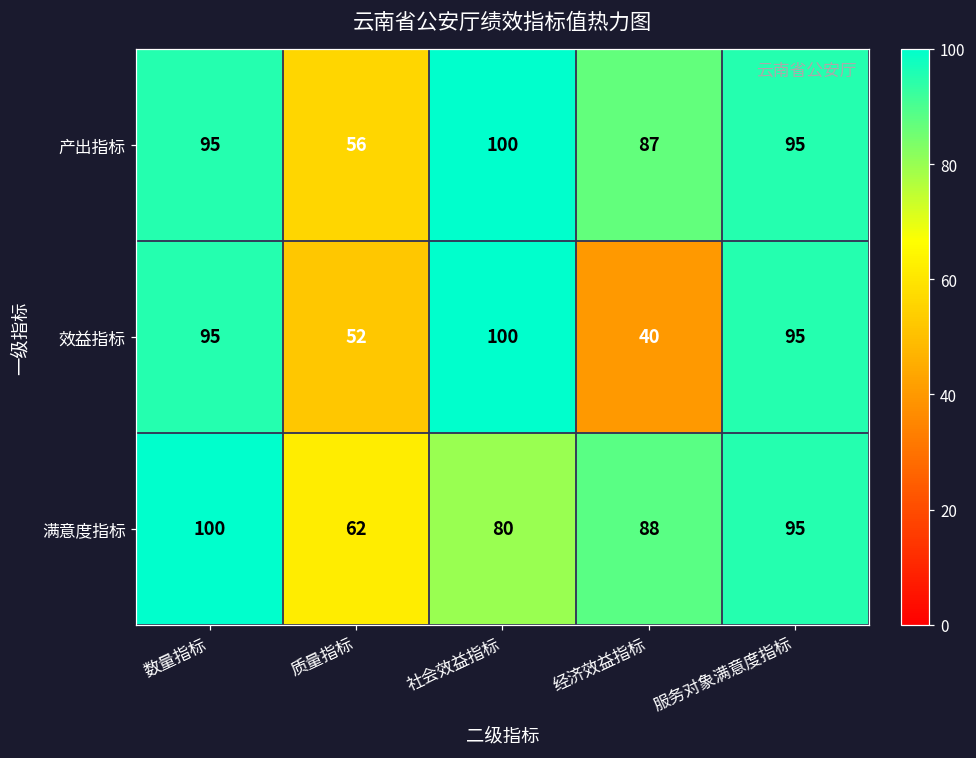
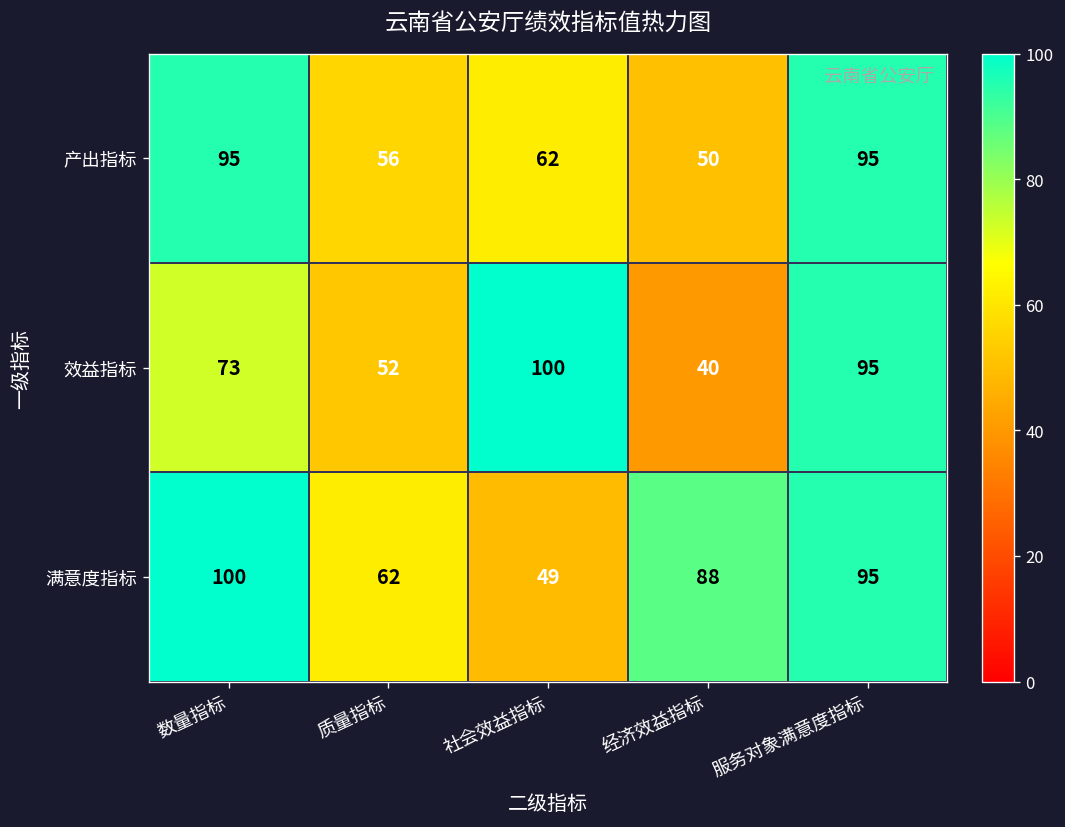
产出指标, 社会效益指标: 100 -> 62
产出指标, 经济效益指标: 87 -> 50
效益指标, 数量指标: 95 -> 73
满意度指标, 社会效益指标: 80 -> 49
